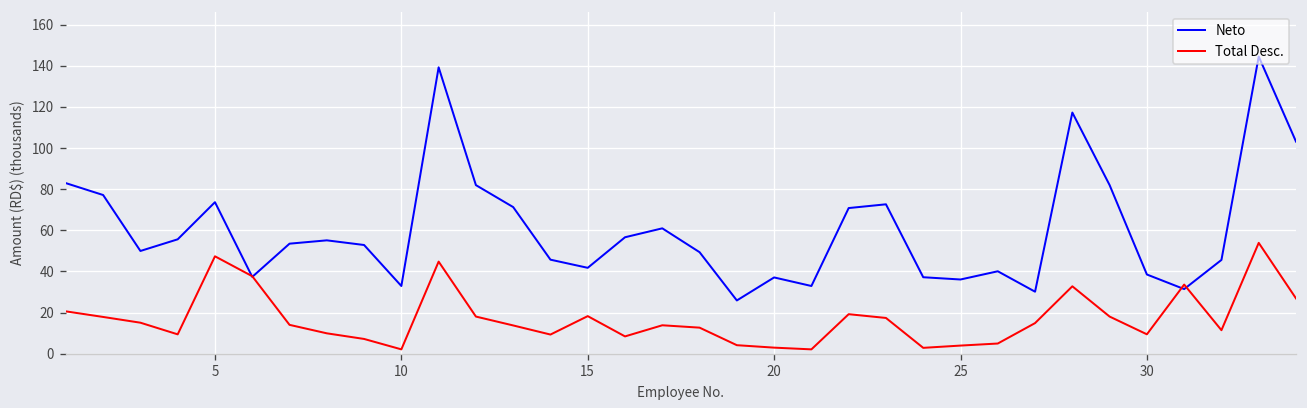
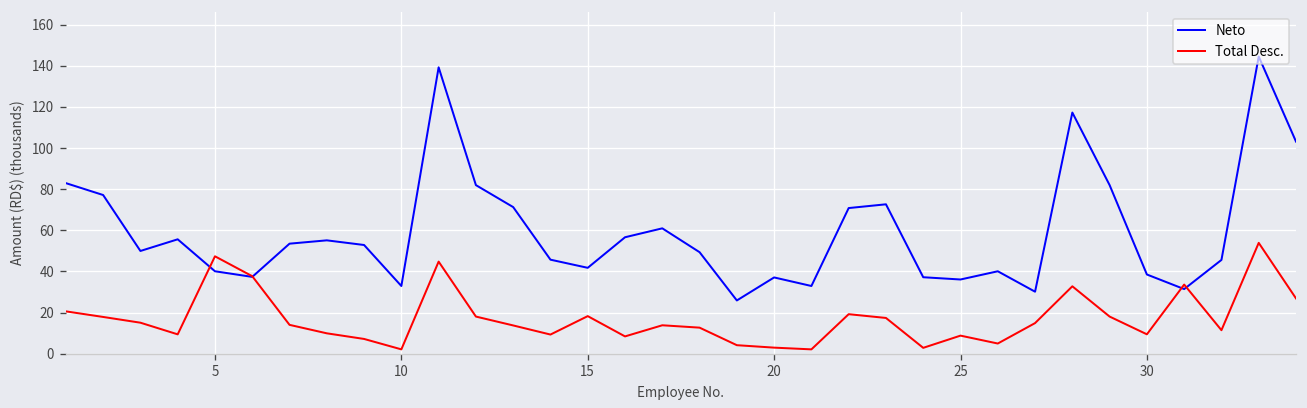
Neto, 5: 74 -> 40
Total Desc., 25: 4 -> 9
